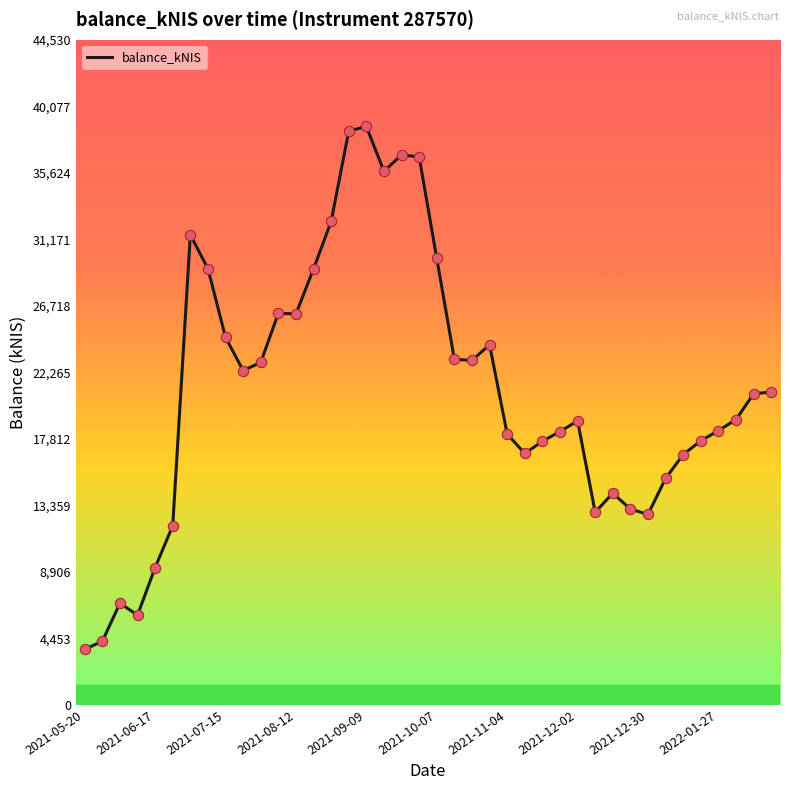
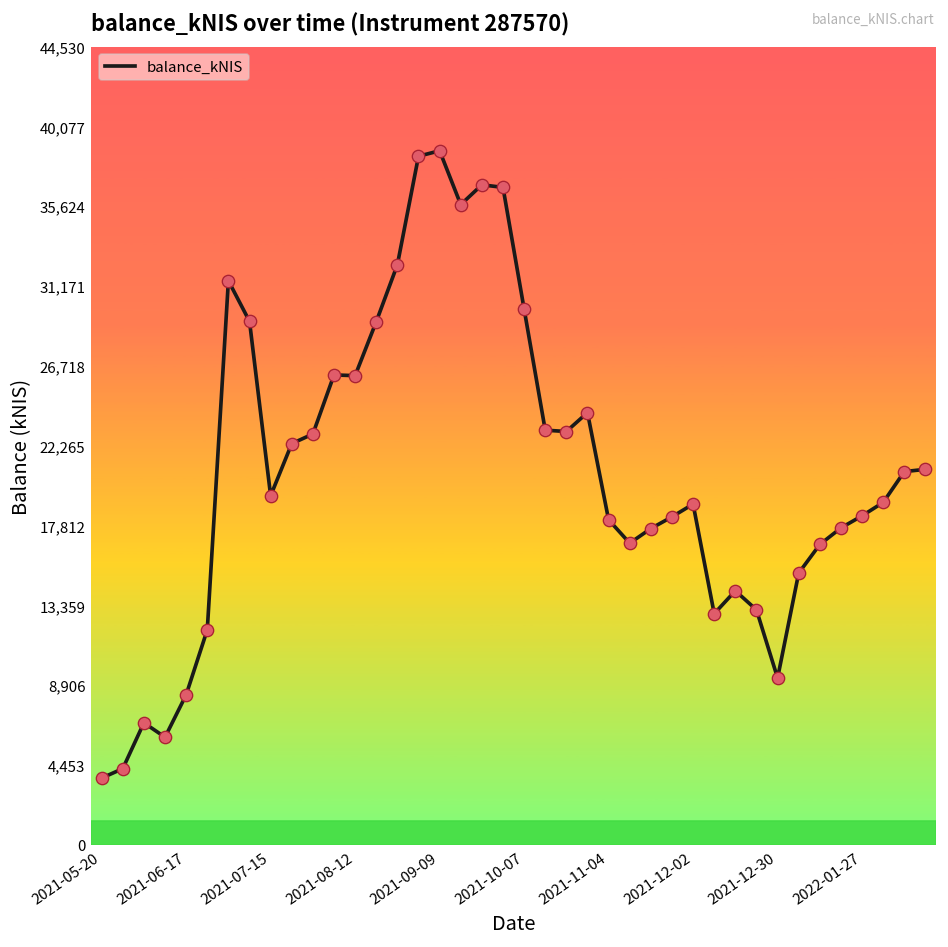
2021-06-17: 9,200 -> 8,400
2021-07-15: 24,600 -> 19,500
2021-12-30: 12,700 -> 9,300
